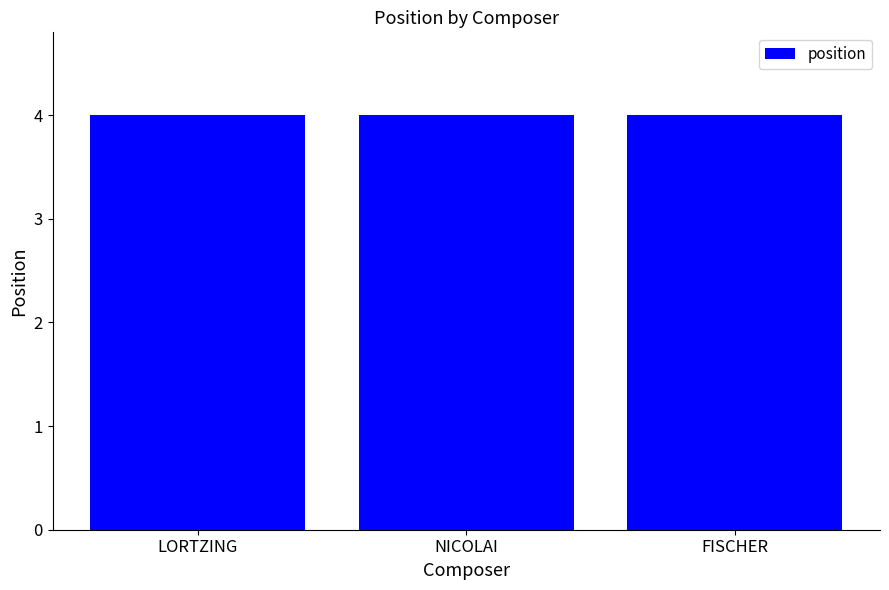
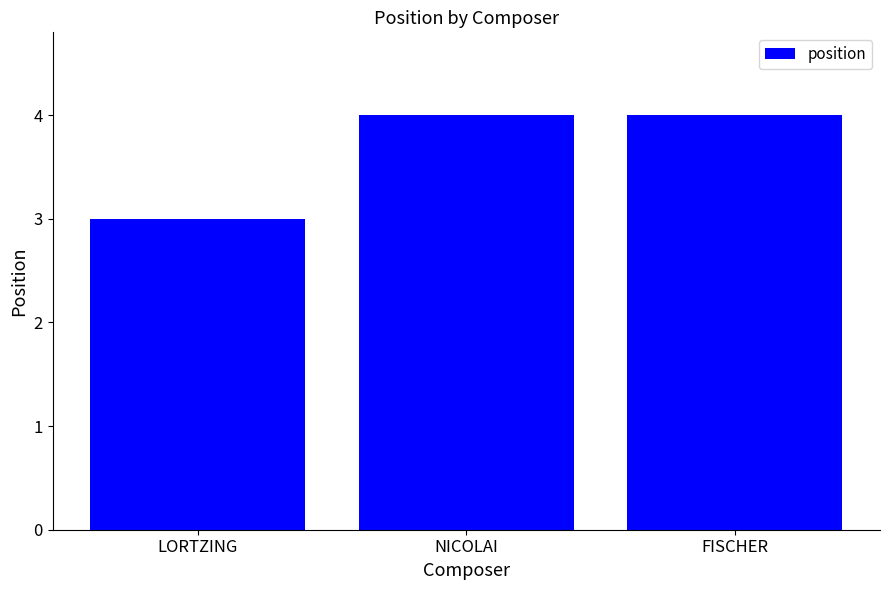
LORTZING: 4 -> 3
